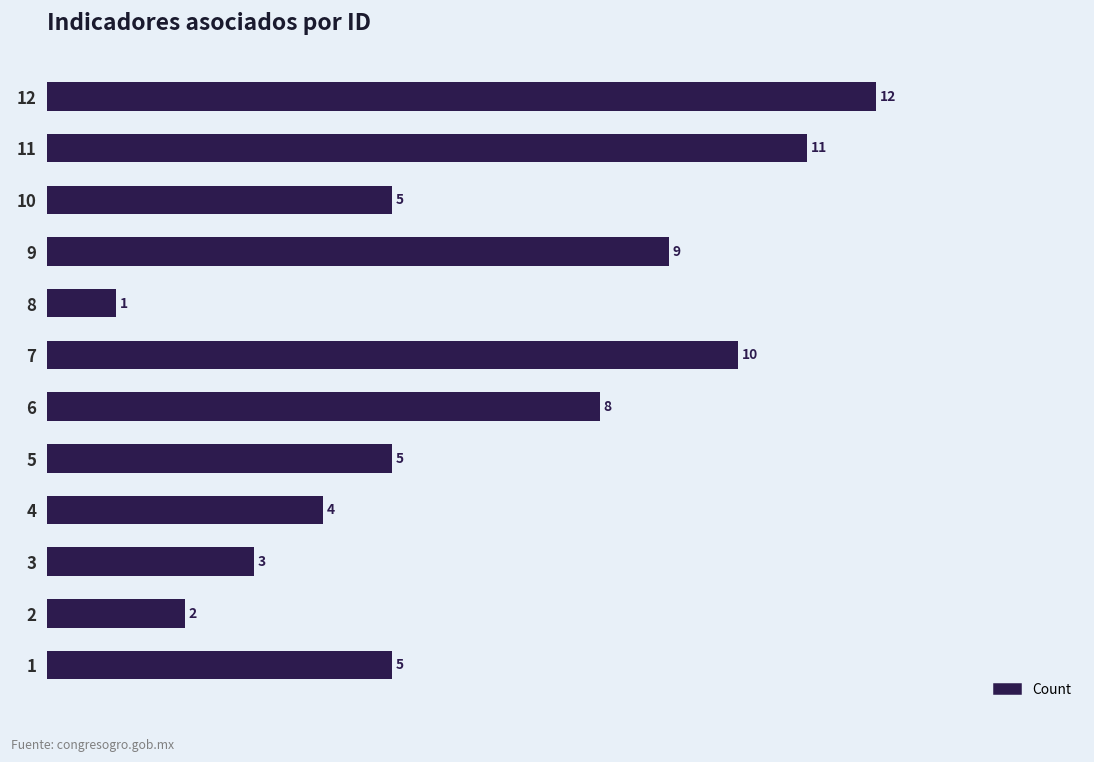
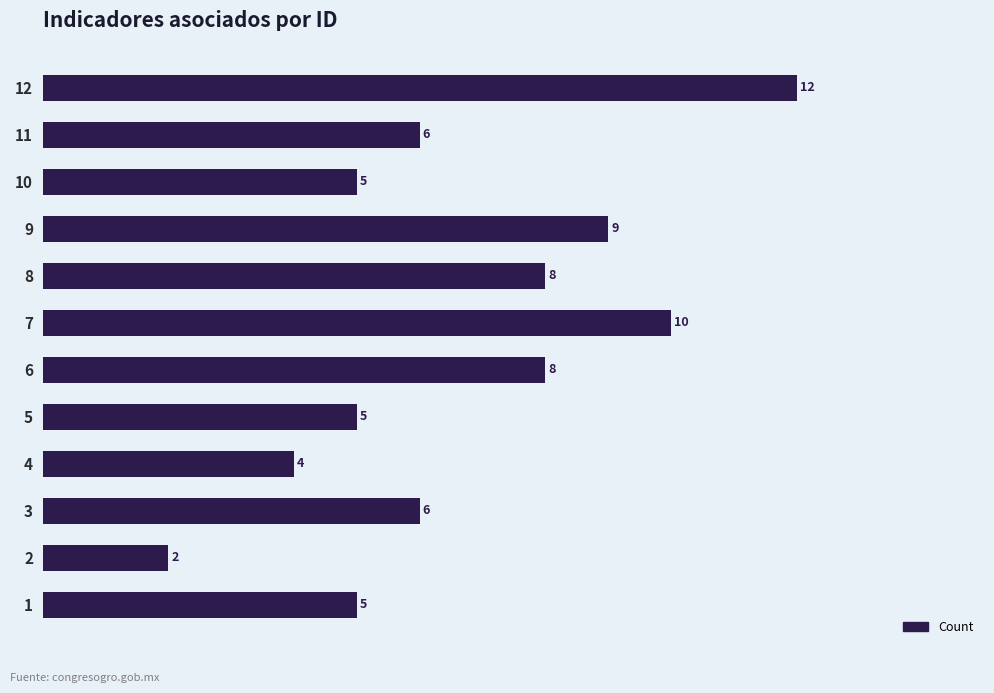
11: 11 -> 6
8: 1 -> 8
3: 3 -> 6
